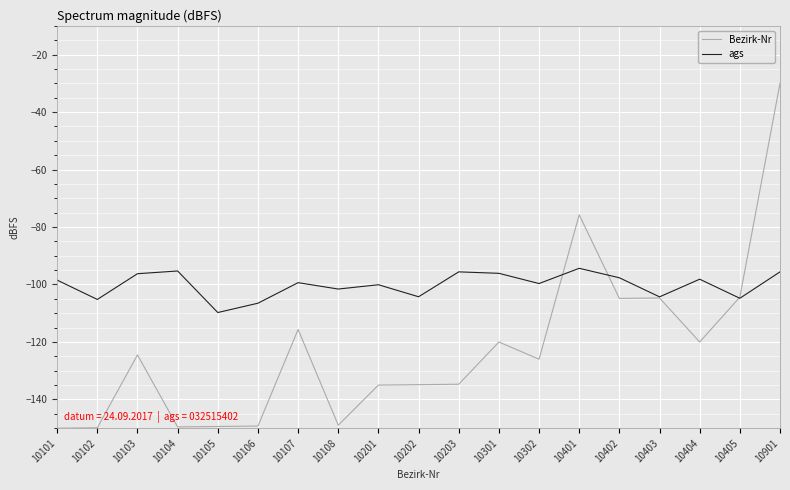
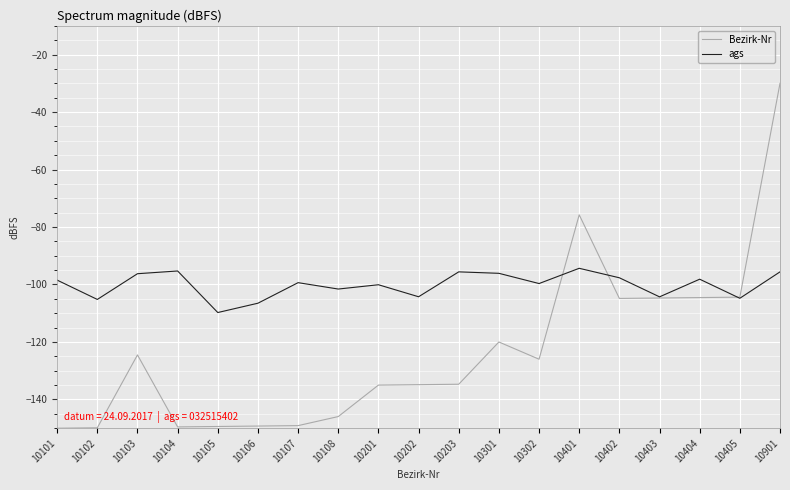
Bezirk-Nr, 10107: -116 -> -149
Bezirk-Nr, 10108: -149 -> -146
Bezirk-Nr, 10404: -120 -> -105
